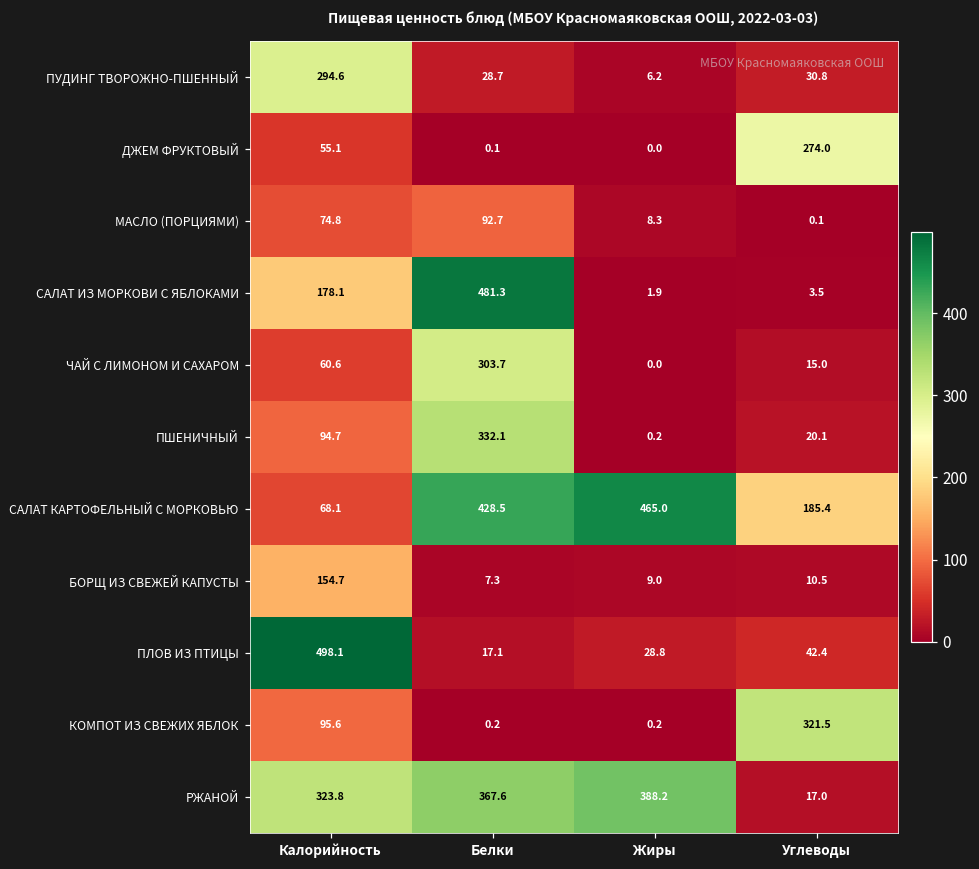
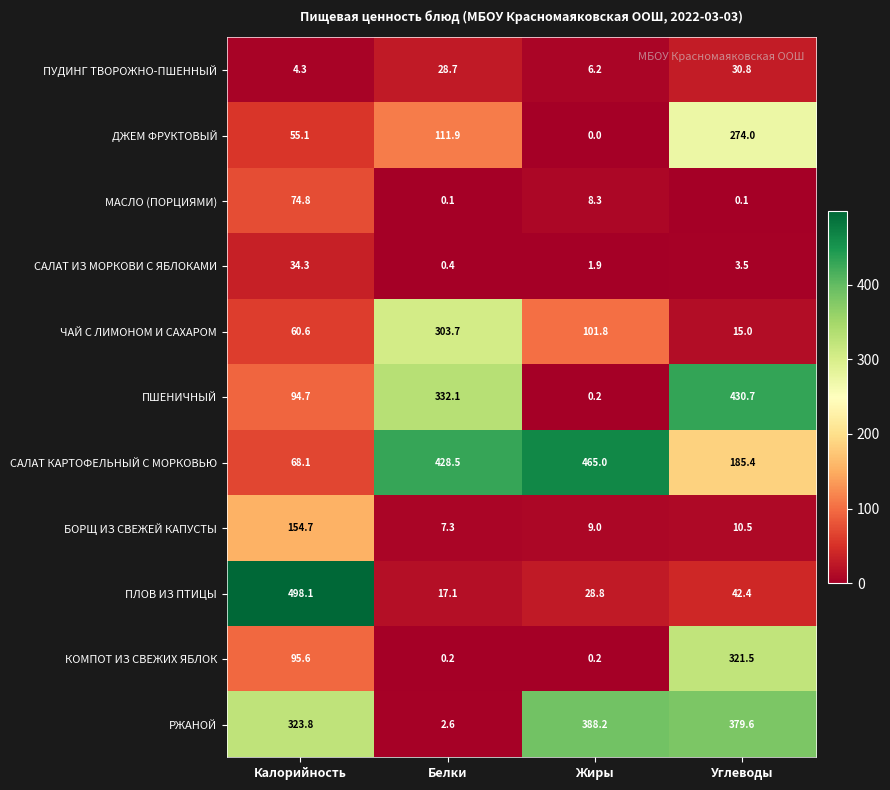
ПУДИНГ ТВОРОЖНО-ПШЕННЫЙ, Калорийность: 294.6 -> 4.3
ДЖЕМ ФРУКТОВЫЙ, Белки: 0.1 -> 111.9
МАСЛО (ПОРЦИЯМИ), Белки: 92.7 -> 0.1
САЛАТ ИЗ МОРКОВИ С ЯБЛОКАМИ, Калорийность: 178.1 -> 34.3
САЛАТ ИЗ МОРКОВИ С ЯБЛОКАМИ, Белки: 481.3 -> 0.4
ЧАЙ С ЛИМОНОМ И САХАРОМ, Жиры: 0.0 -> 101.8
ПШЕНИЧНЫЙ, Углеводы: 20.1 -> 430.7
РЖАНОЙ, Белки: 367.6 -> 2.6
РЖАНОЙ, Углеводы: 17.0 -> 379.6
